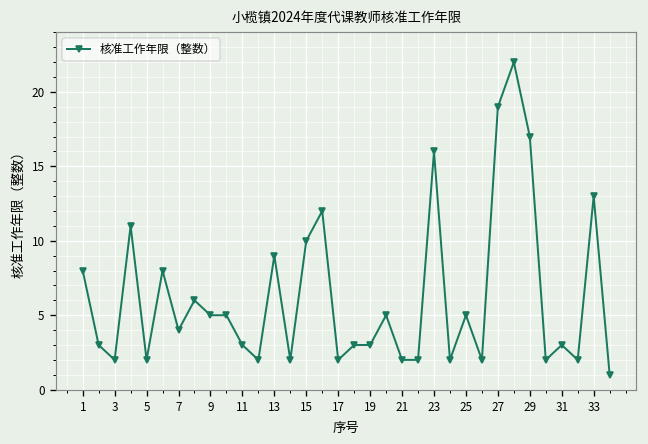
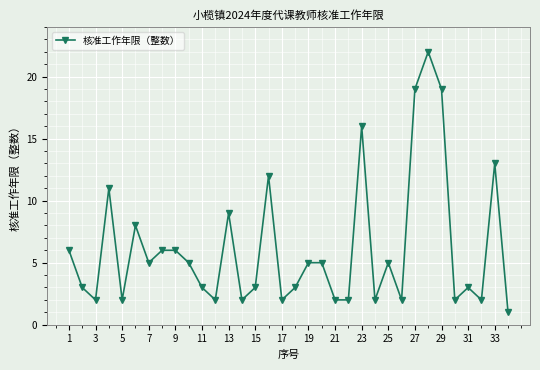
1: 8 -> 6
7: 4 -> 5
9: 5 -> 6
15: 10 -> 3
19: 3 -> 5
29: 17 -> 19
